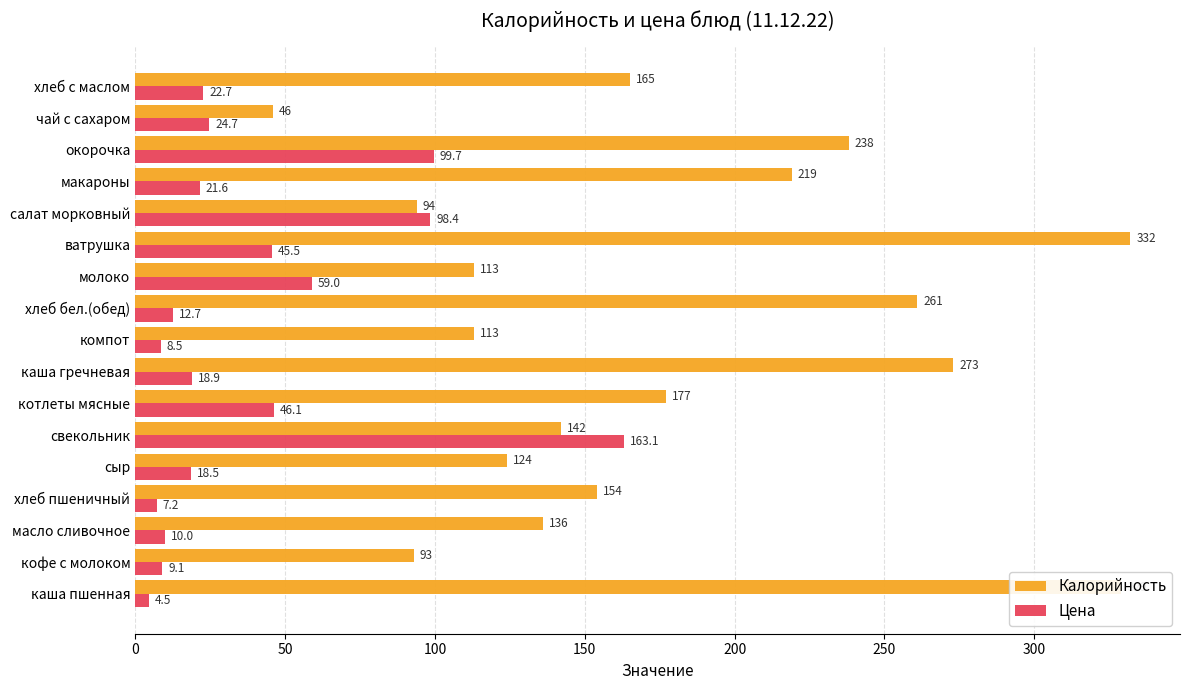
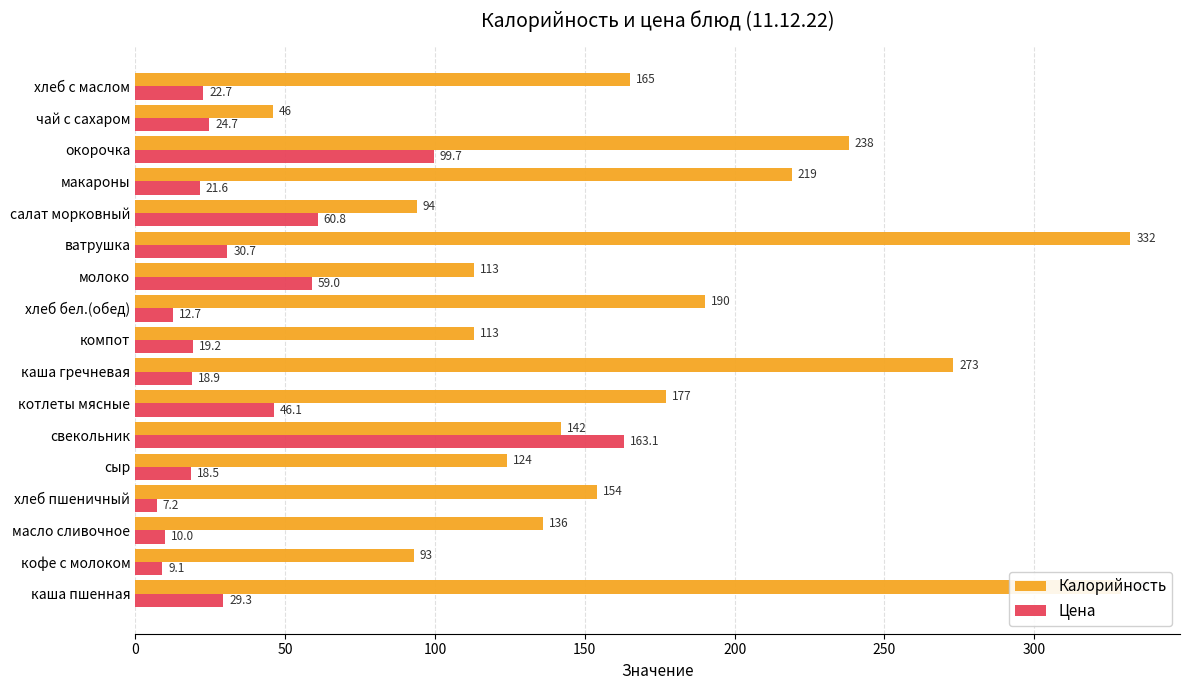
Цена, салат морковный: 98.4 -> 60.8
Цена, ватрушка: 45.5 -> 30.7
Калорийность, хлеб бел.(обед): 261 -> 190
Цена, компот: 8.5 -> 19.2
Цена, каша пшенная: 4.5 -> 29.3
